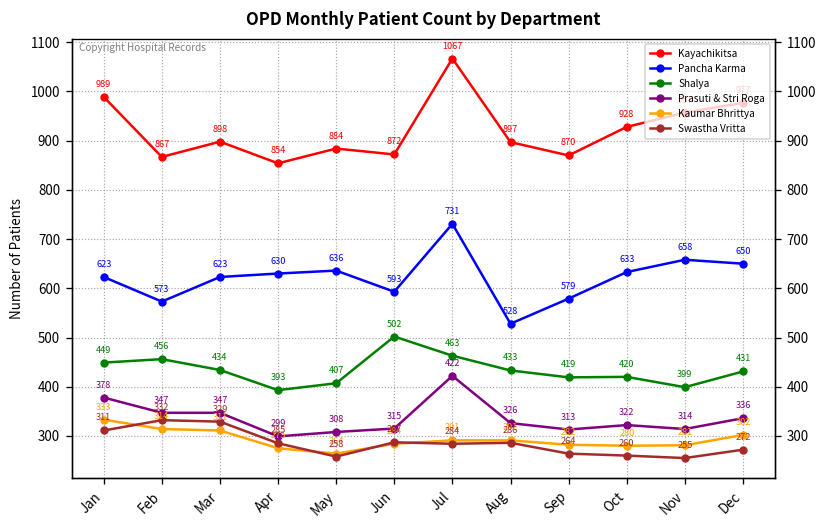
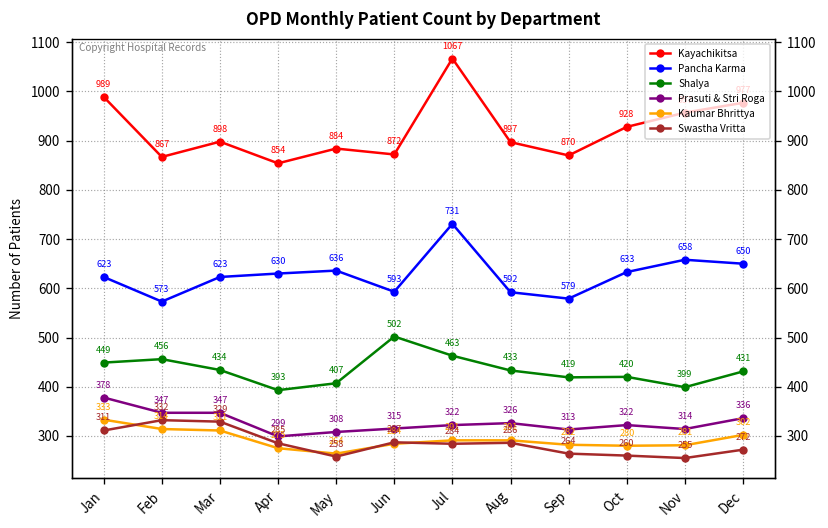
Prasuti & Stri Roga, Jul: 422 -> 322
Pancha Karma, Aug: 528 -> 592
